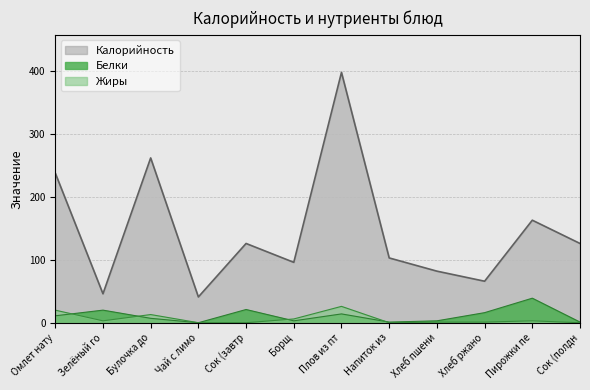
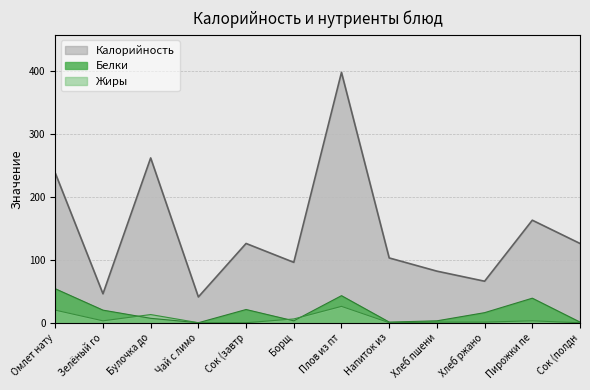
Белки, Омлет нату: 10 -> 50
Белки, Плов из пт: 10 -> 40
